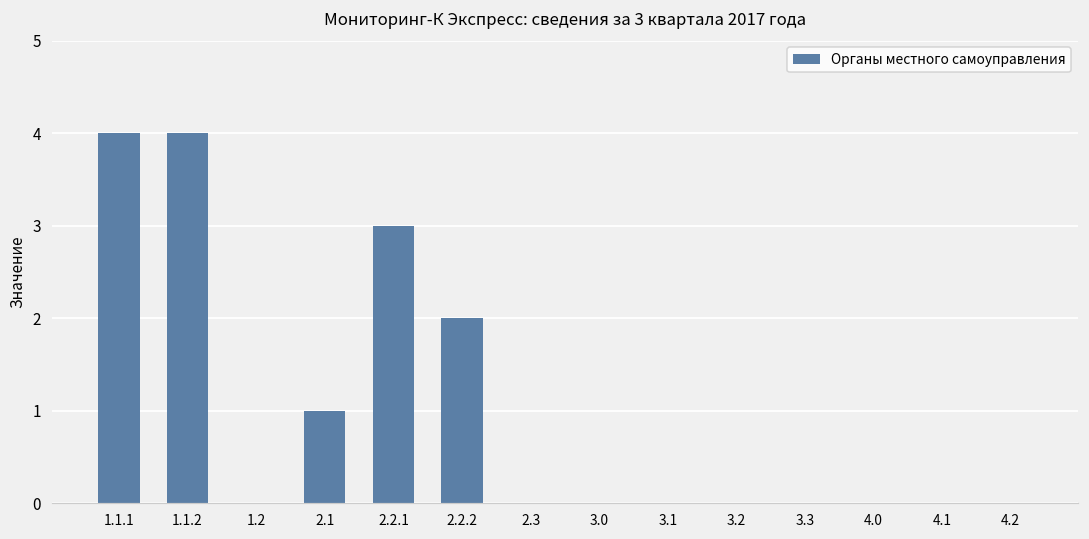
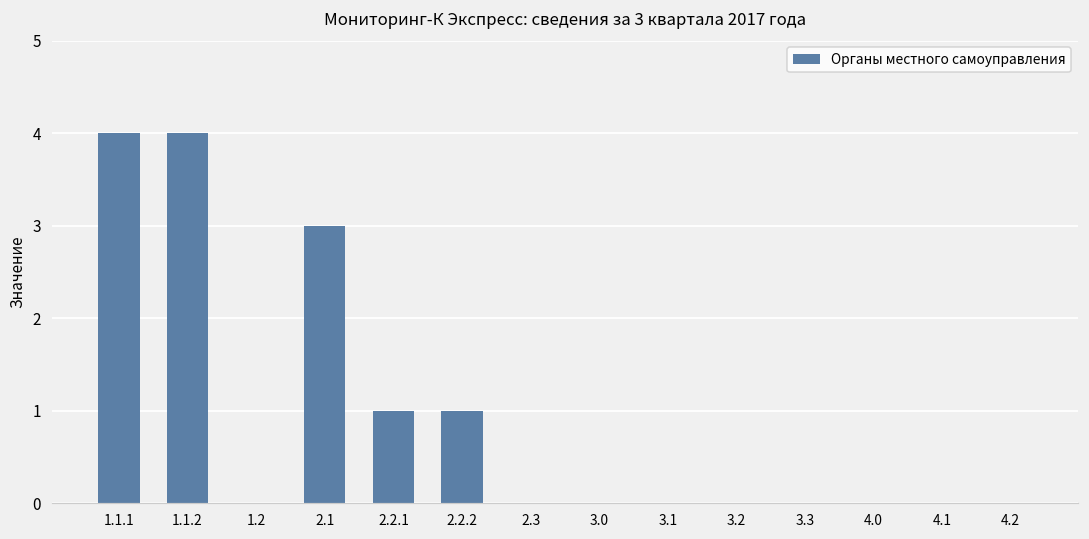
2.1: 1 -> 3
2.2.1: 3 -> 1
2.2.2: 2 -> 1
